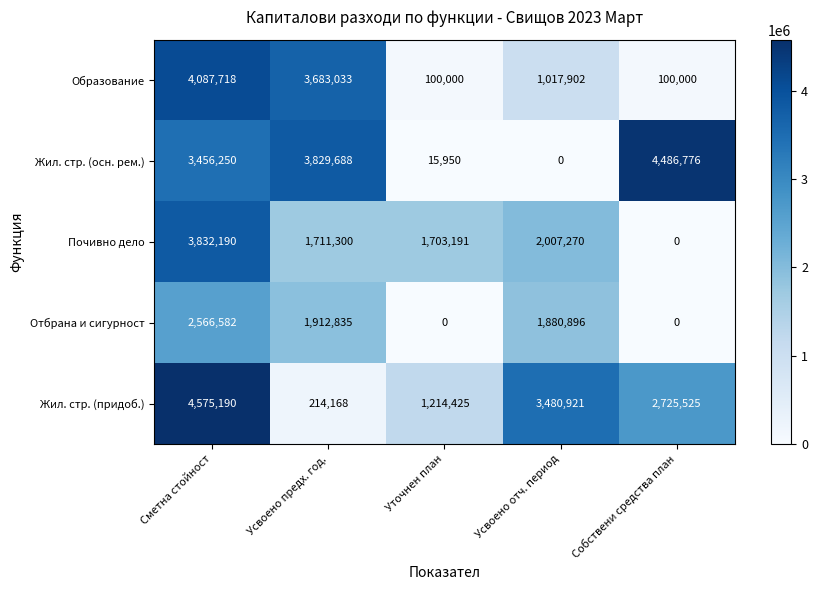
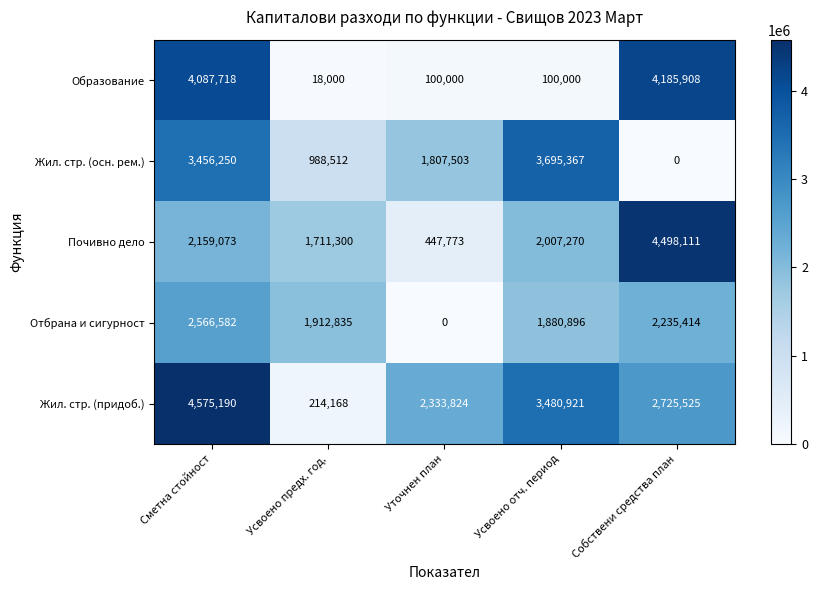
Образование, Усвоено предх. год.: 3,683,033 -> 18,000
Образование, Усвоено отч. период: 1,017,902 -> 100,000
Образование, Собствени средства план: 100,000 -> 4,185,908
Жил. стр. (осн. рем.), Усвоено предх. год.: 3,829,688 -> 988,512
Жил. стр. (осн. рем.), Уточнен план: 15,950 -> 1,807,503
Жил. стр. (осн. рем.), Усвоено отч. период: 0 -> 3,695,367
Жил. стр. (осн. рем.), Собствени средства план: 4,486,776 -> 0
Почивно дело, Сметна стойност: 3,832,190 -> 2,159,073
Почивно дело, Уточнен план: 1,703,191 -> 447,773
Почивно дело, Собствени средства план: 0 -> 4,498,111
Отбрана и сигурност, Собствени средства план: 0 -> 2,235,414
Жил. стр. (придоб.), Уточнен план: 1,214,425 -> 2,333,824
